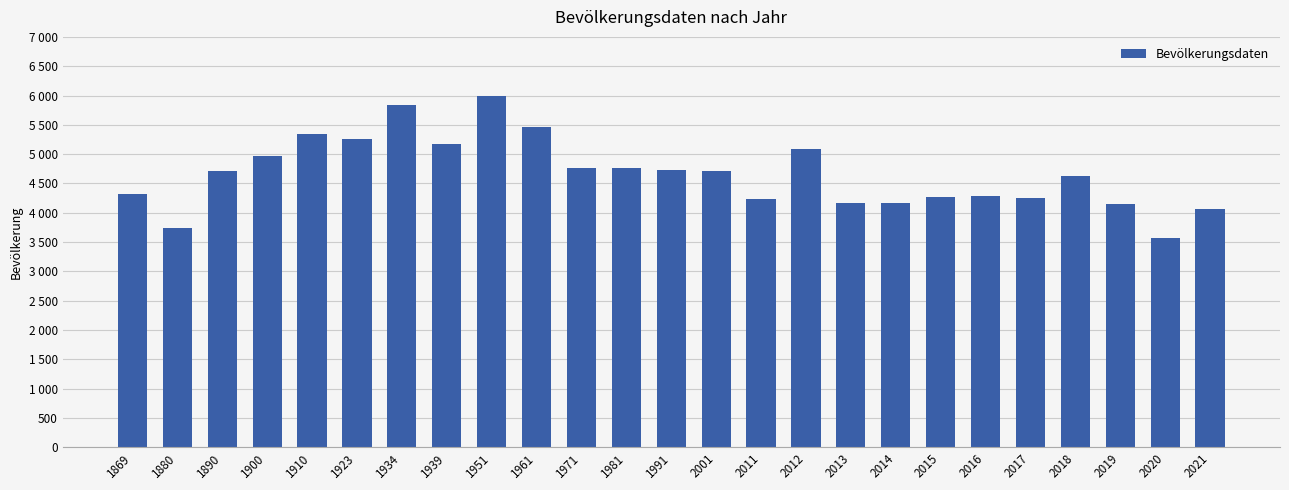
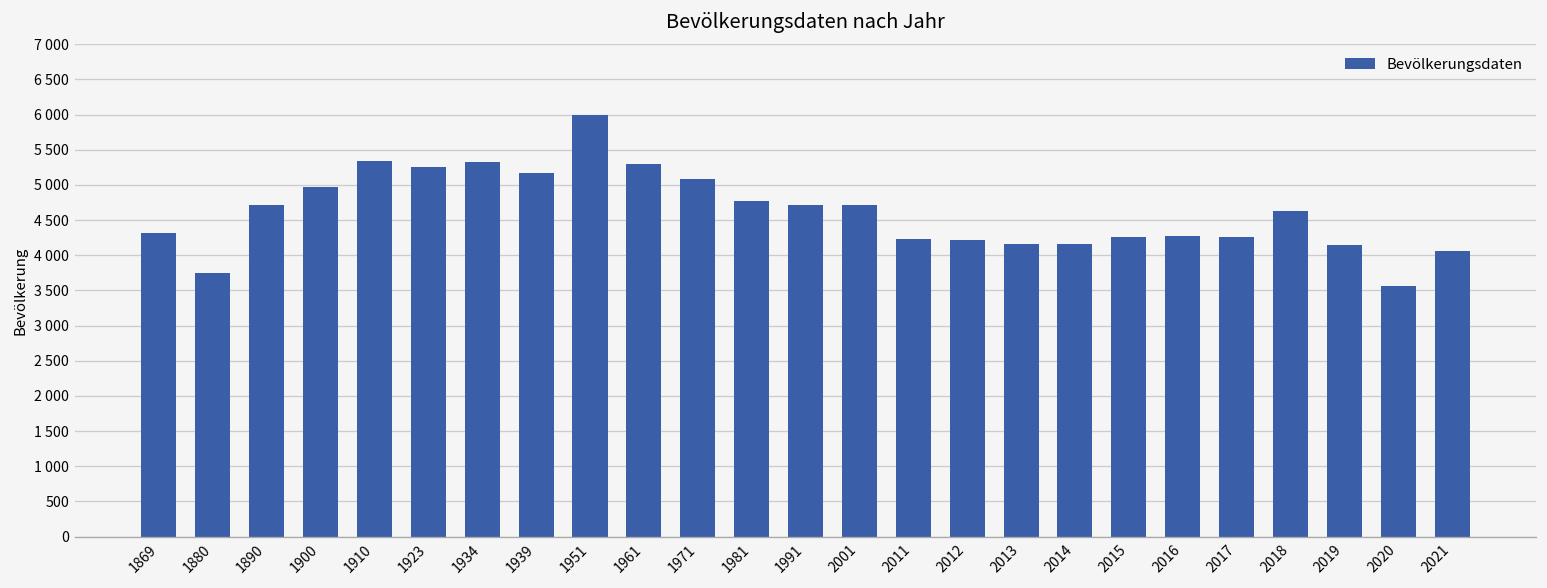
1934: 5800 -> 5300
1961: 5500 -> 5300
1971: 4800 -> 5100
2012: 5100 -> 4200
